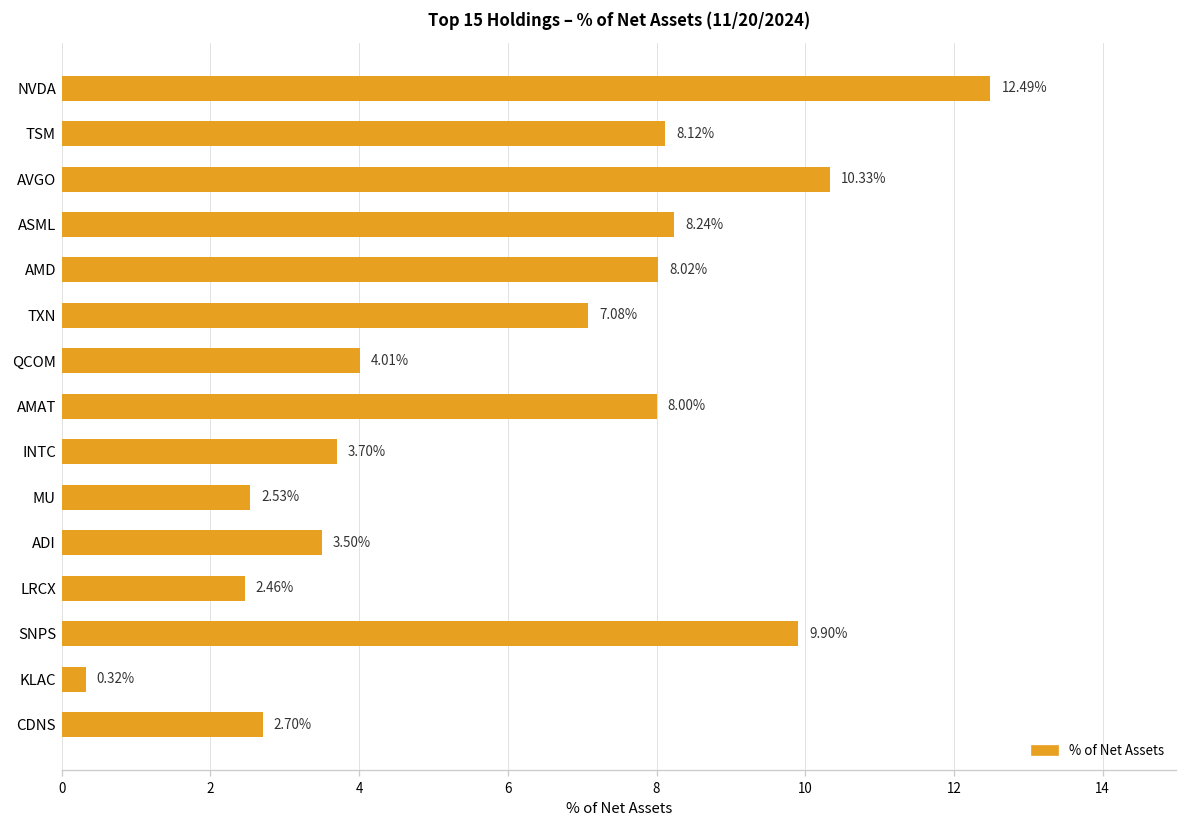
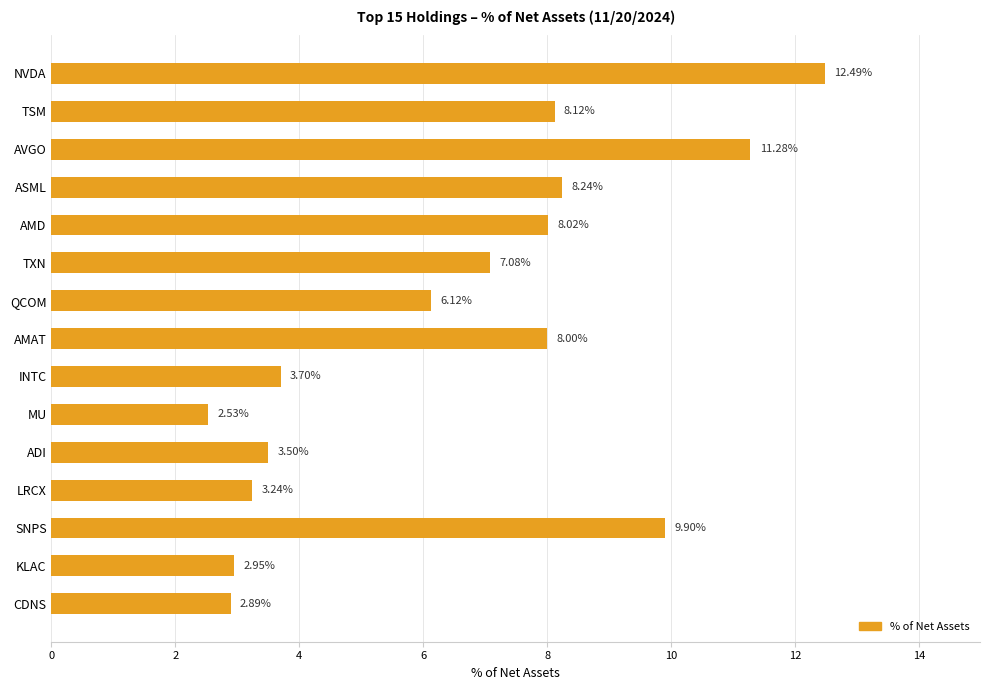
AVGO: 10.33% -> 11.28%
QCOM: 4.01% -> 6.12%
LRCX: 2.46% -> 3.24%
KLAC: 0.32% -> 2.95%
CDNS: 2.70% -> 2.89%
